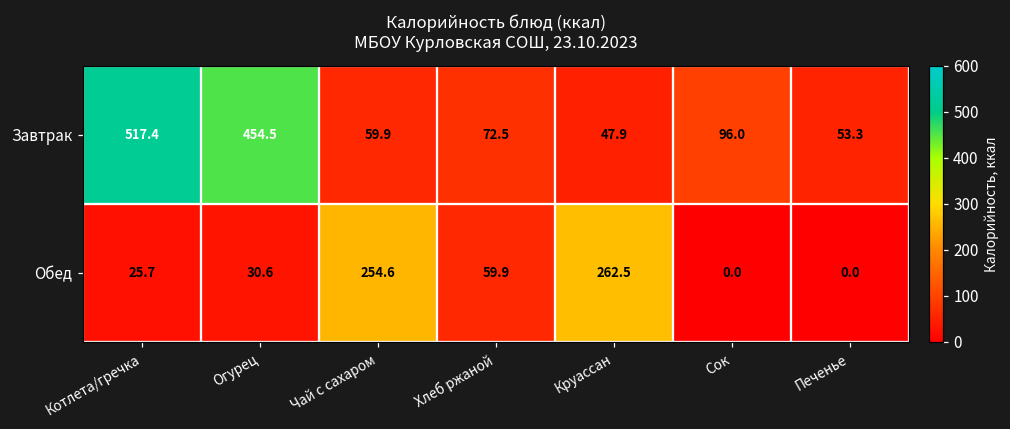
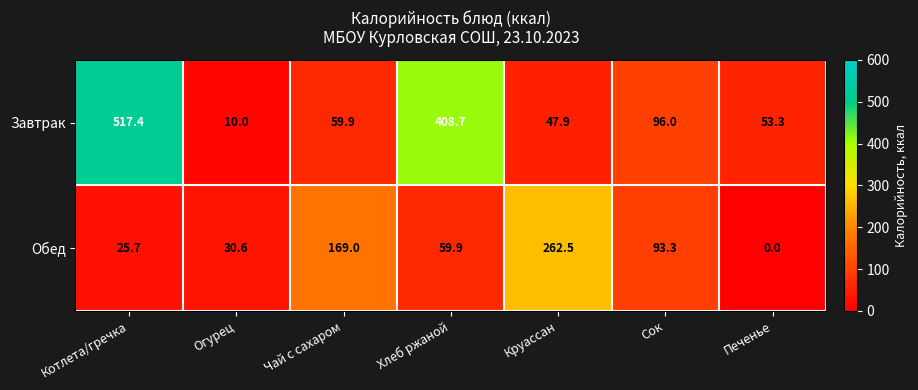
Завтрак, Огурец: 454.5 -> 10.0
Завтрак, Хлеб ржаной: 72.5 -> 408.7
Обед, Чай с сахаром: 254.6 -> 169.0
Обед, Сок: 0.0 -> 93.3
